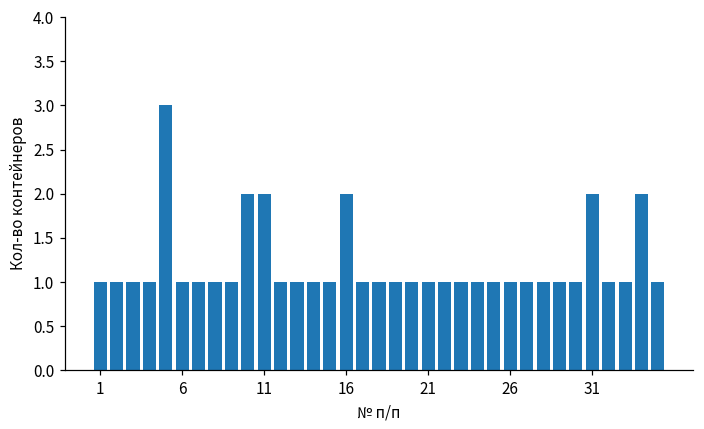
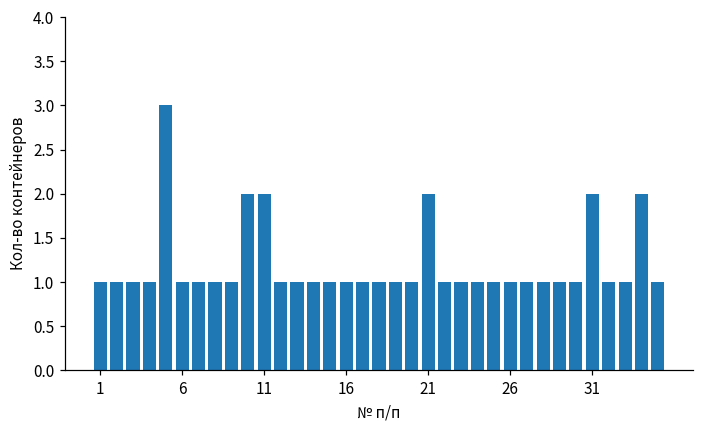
16: 2 -> 1
21: 1 -> 2
